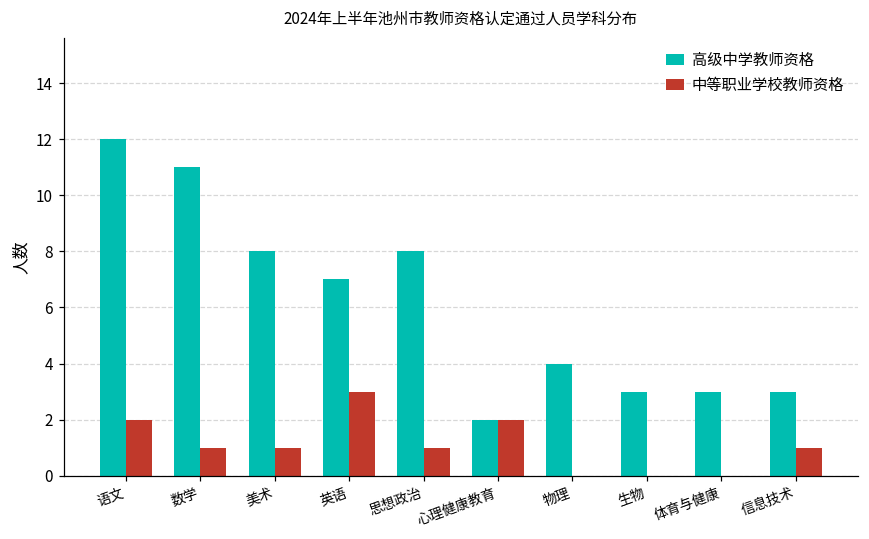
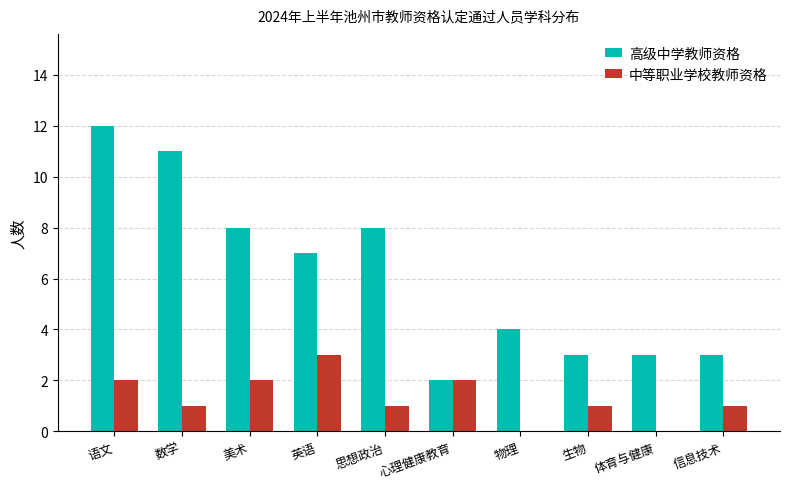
中等职业学校教师资格, 美术: 1 -> 2
中等职业学校教师资格, 生物: 0 -> 1
